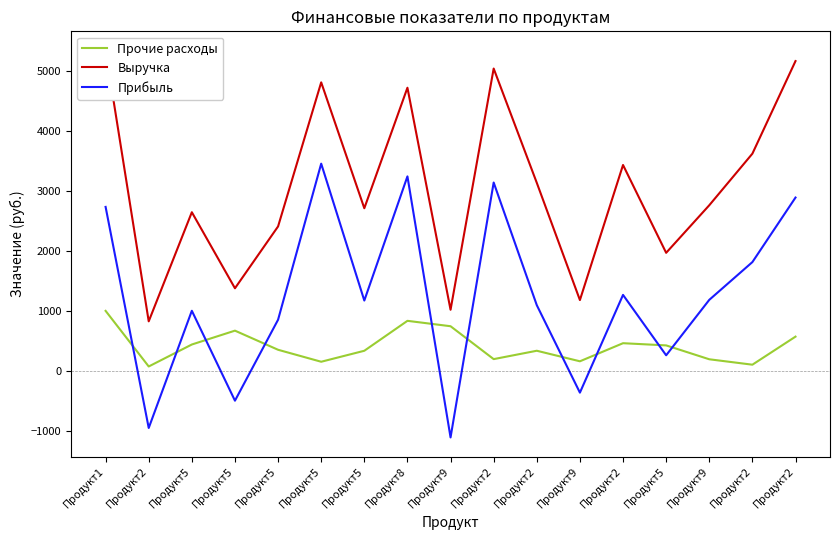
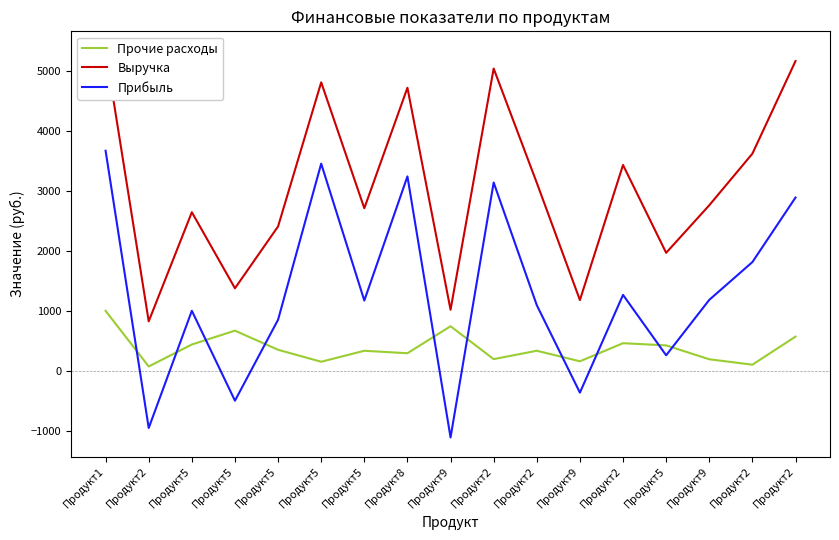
Прибыль, Продукт1: 2700 -> 3700
Прочие расходы, Продукт8: 800 -> 300
